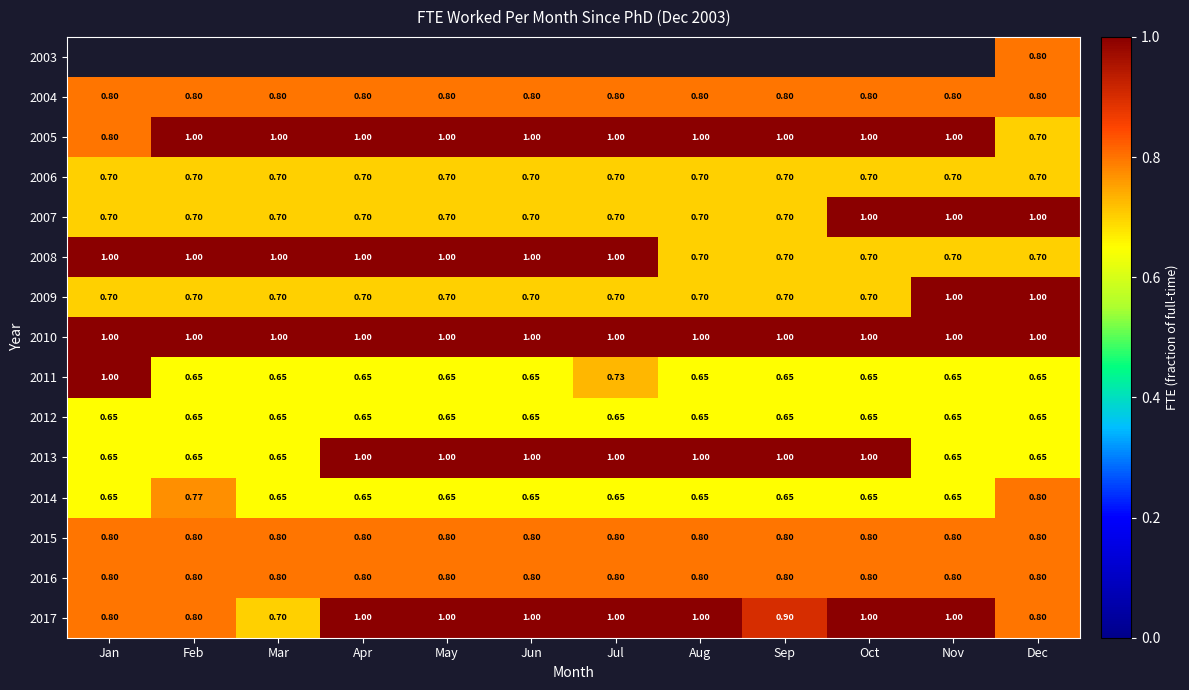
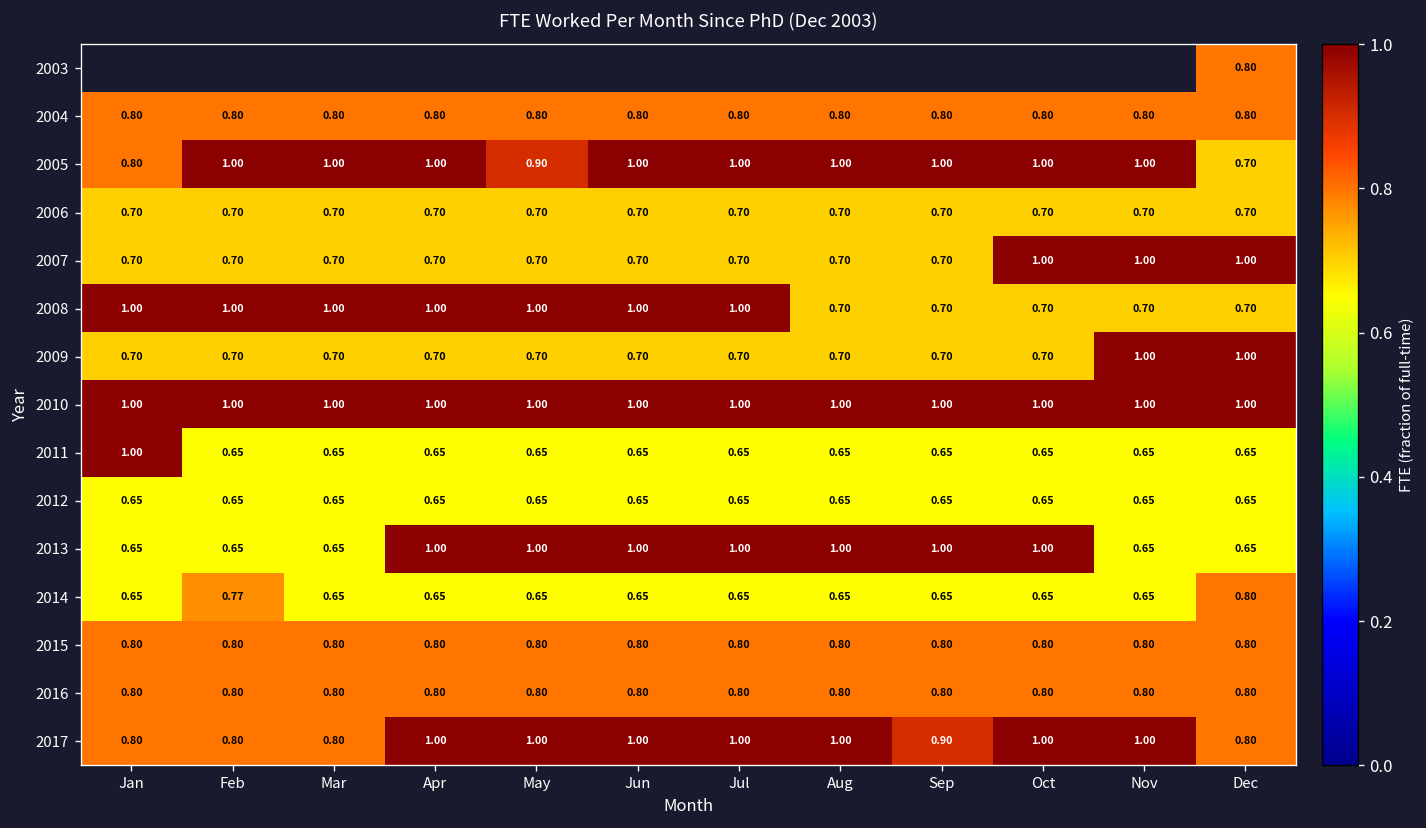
2005, May: 1.00 -> 0.90
2011, Jul: 0.73 -> 0.65
2017, Mar: 0.70 -> 0.80
